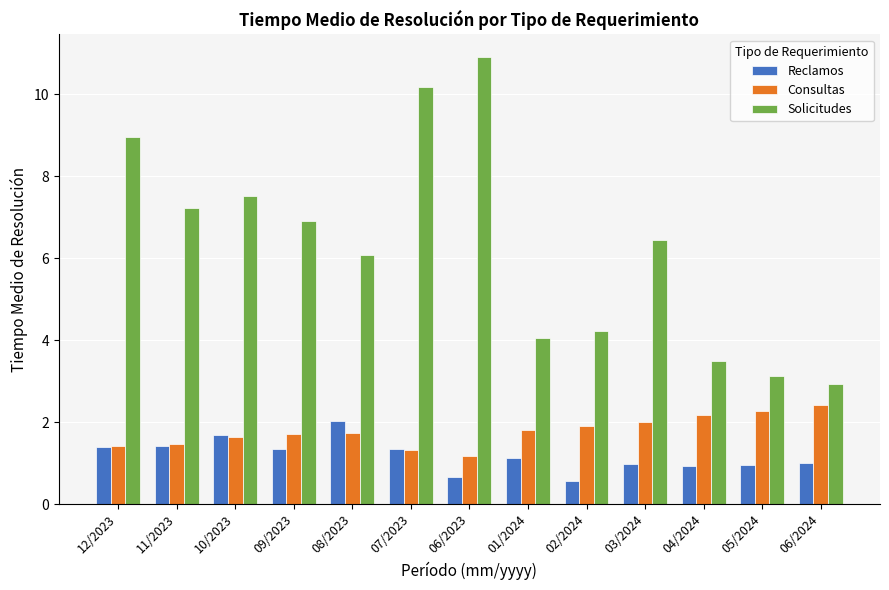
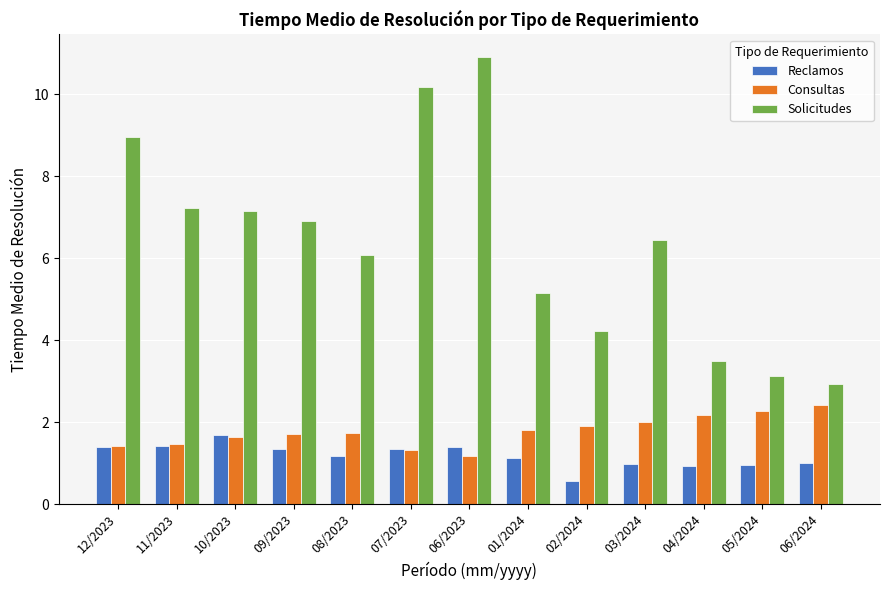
Solicitudes, 10/2023: 7.5 -> 7.1
Reclamos, 08/2023: 2.0 -> 1.2
Reclamos, 06/2023: 0.7 -> 1.4
Solicitudes, 01/2024: 4.0 -> 5.1
